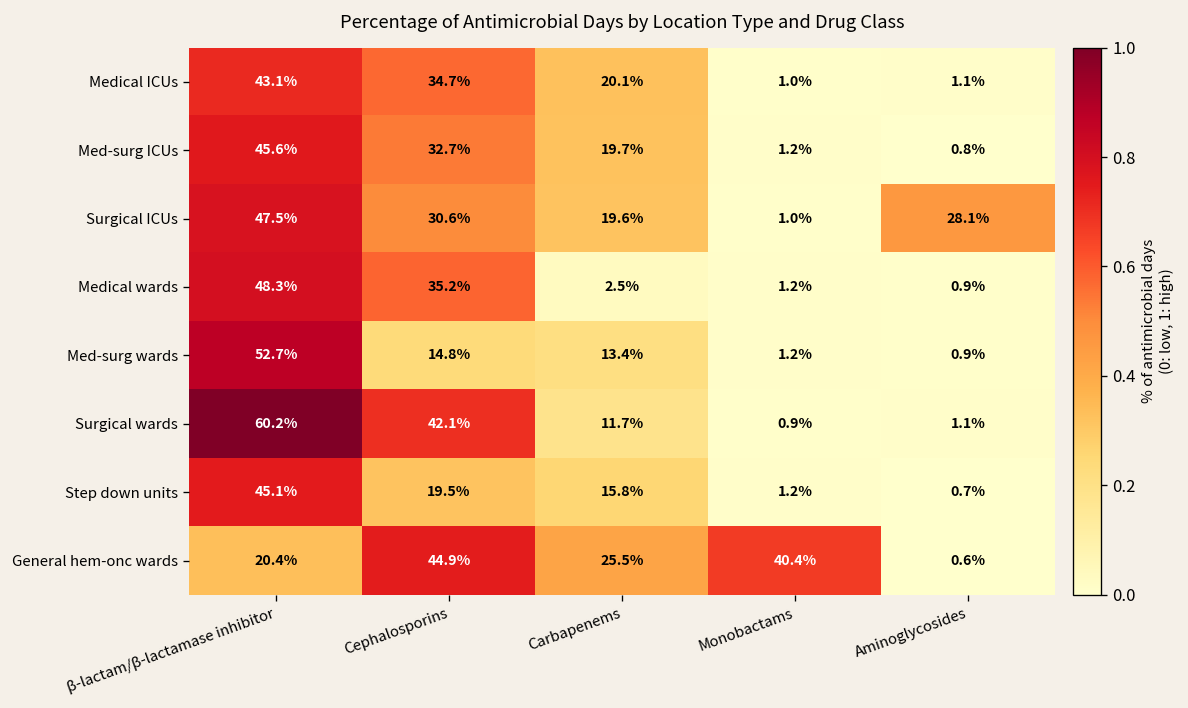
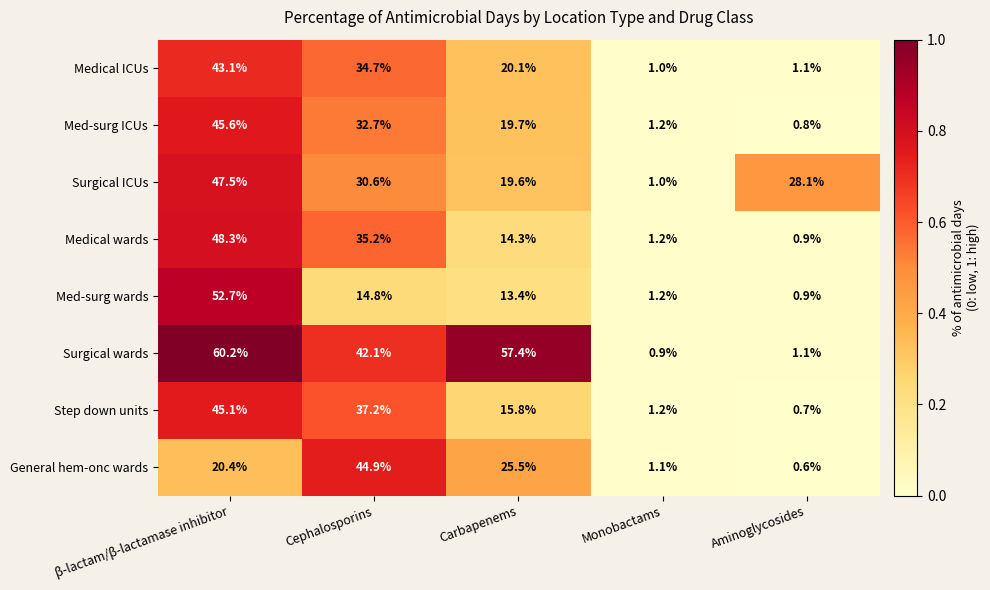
Medical wards, Carbapenems: 2.5% -> 14.3%
Surgical wards, Carbapenems: 11.7% -> 57.4%
Step down units, Cephalosporins: 19.5% -> 37.2%
General hem-onc wards, Monobactams: 40.4% -> 1.1%
